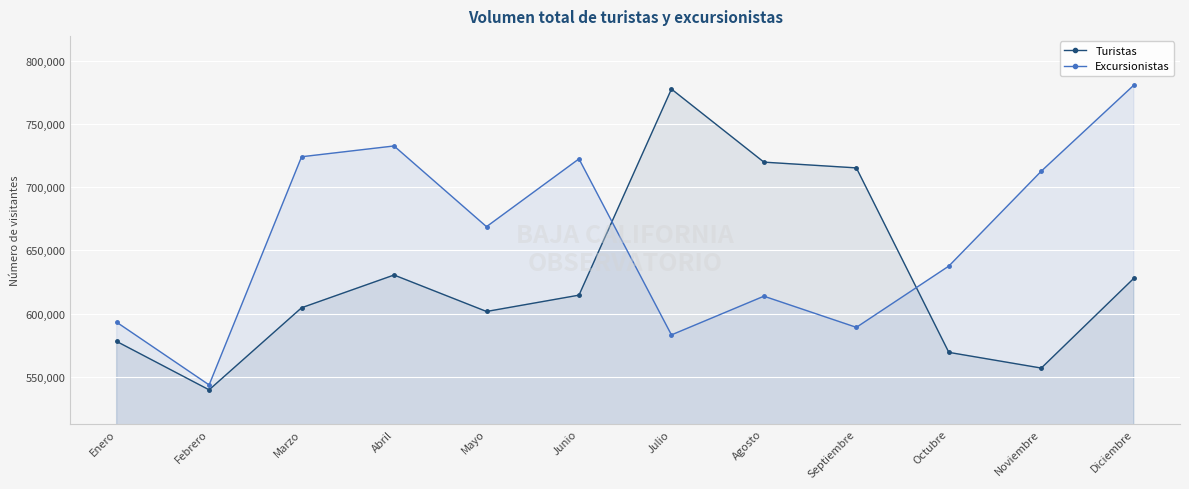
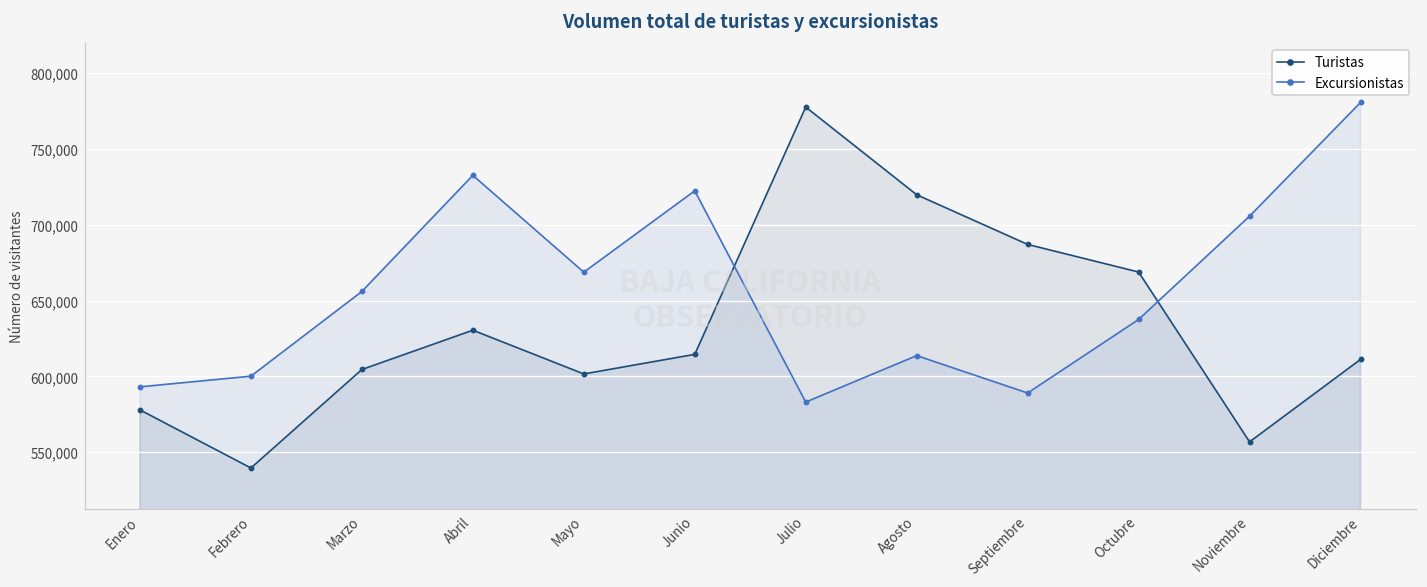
Excursionistas, Febrero: 544,000 -> 600,000
Excursionistas, Marzo: 724,000 -> 656,000
Turistas, Septiembre: 715,000 -> 687,000
Turistas, Octubre: 569,000 -> 669,000
Excursionistas, Noviembre: 713,000 -> 706,000
Turistas, Diciembre: 628,000 -> 611,000
